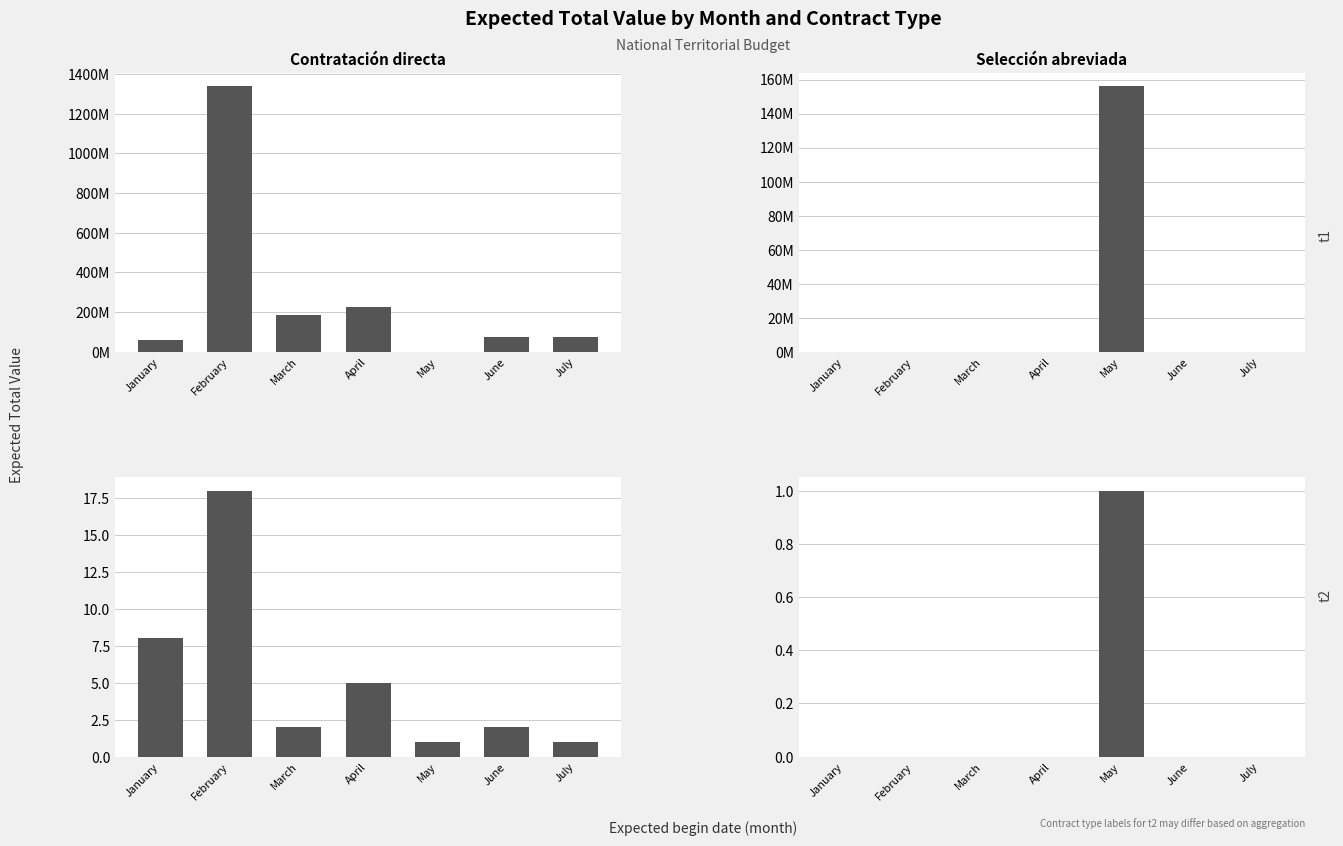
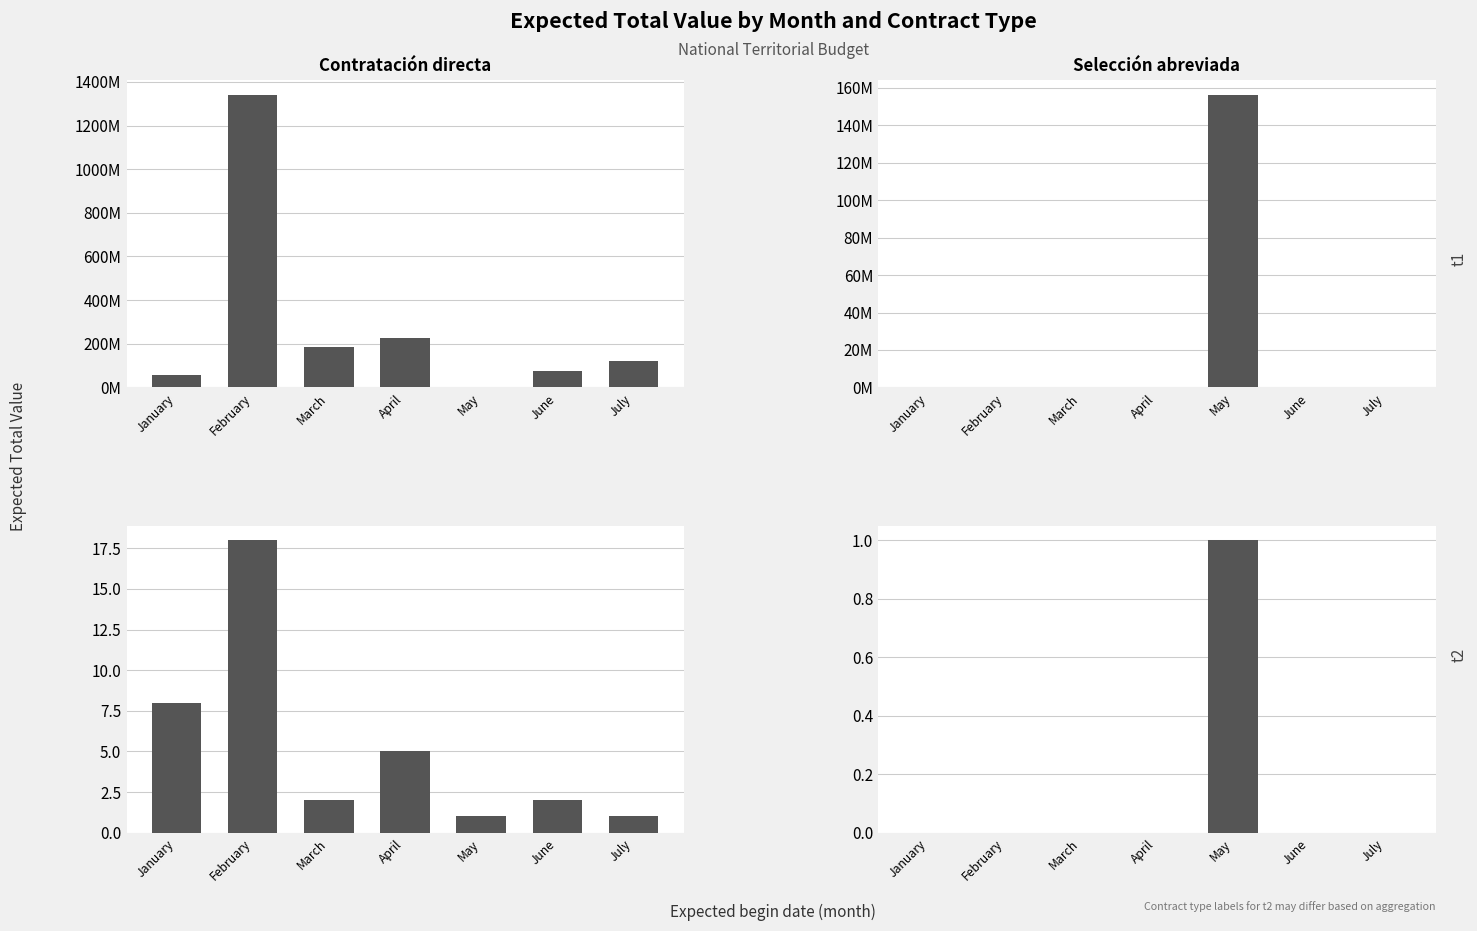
Contratación directa, July: 80000000 -> 120000000
